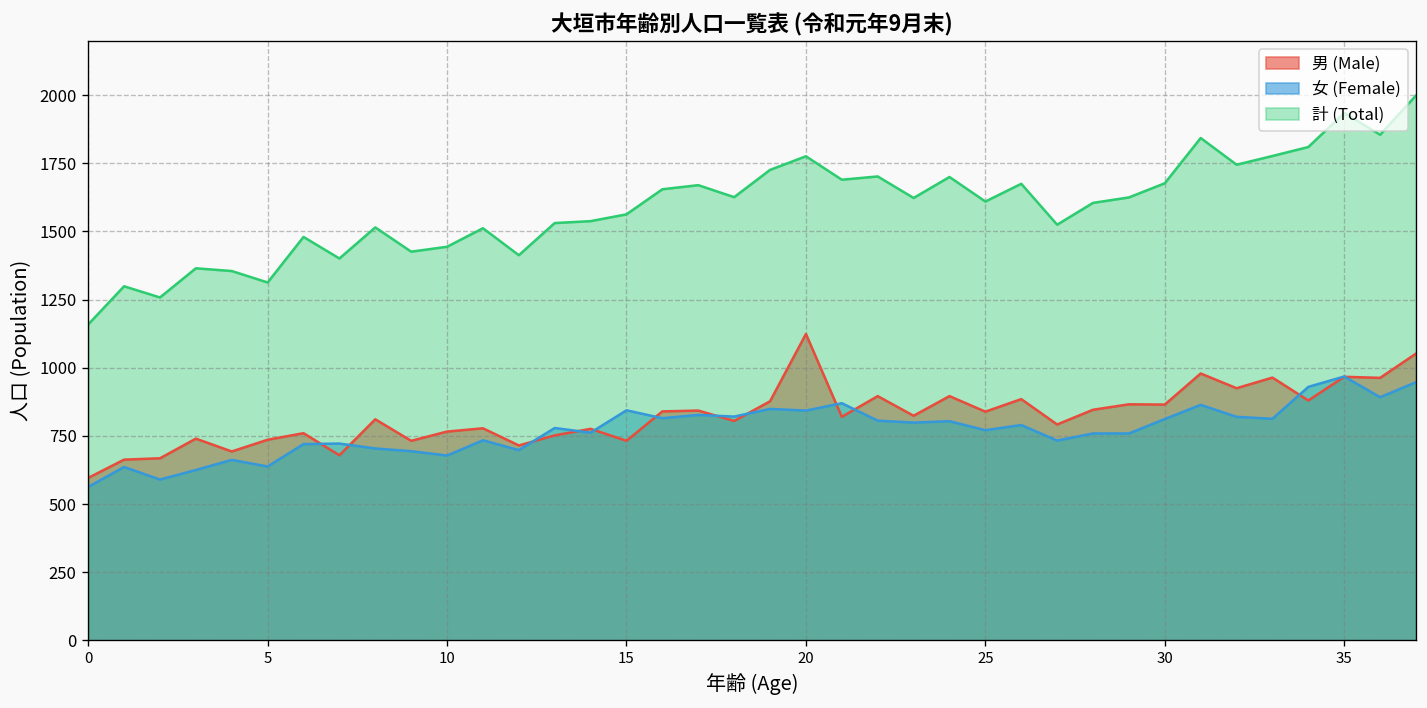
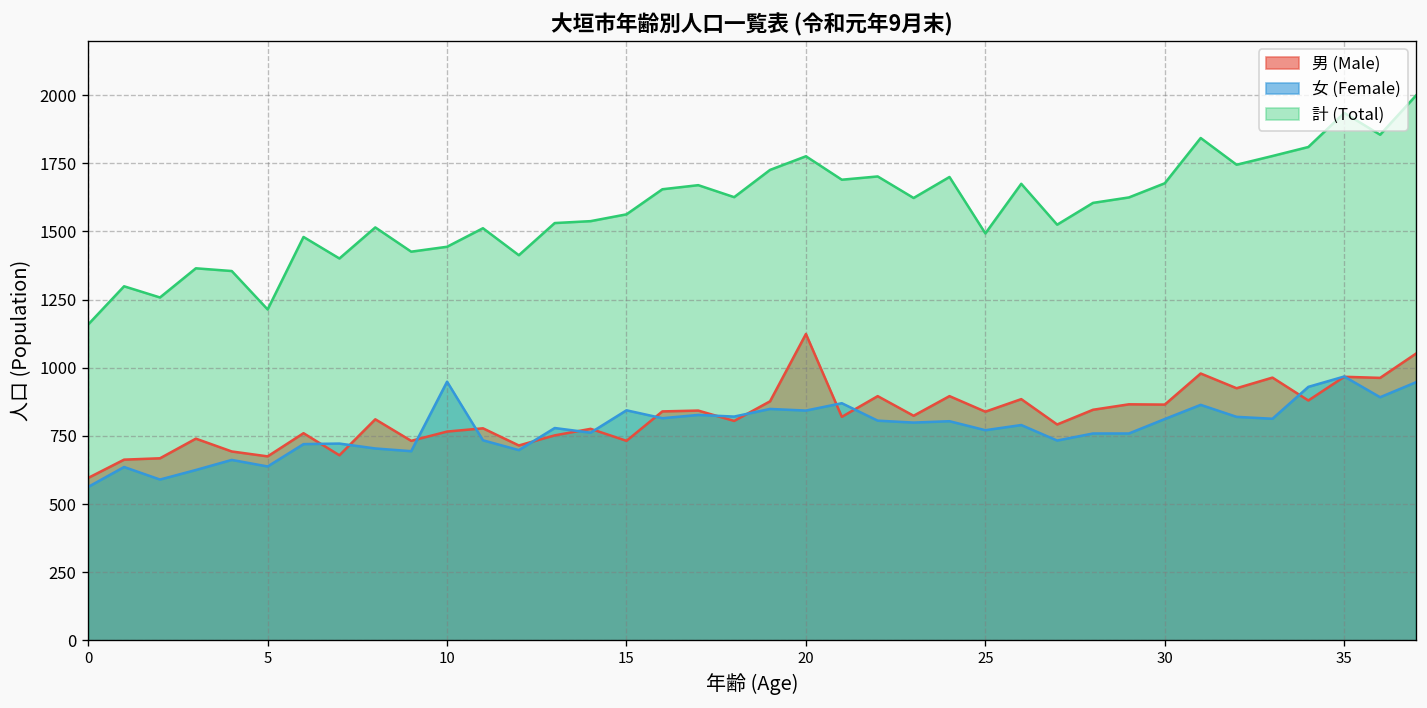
男 (Male), 5: 740 -> 680
計 (Total), 5: 1310 -> 1210
女 (Female), 10: 680 -> 950
計 (Total), 25: 1610 -> 1490
